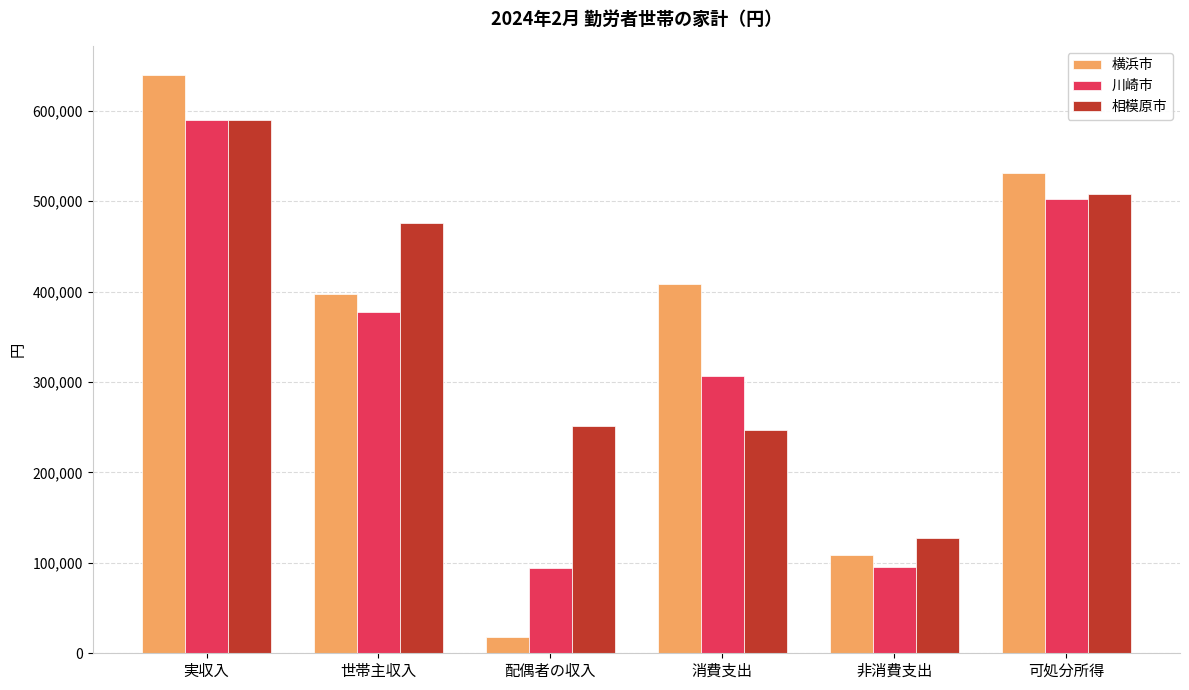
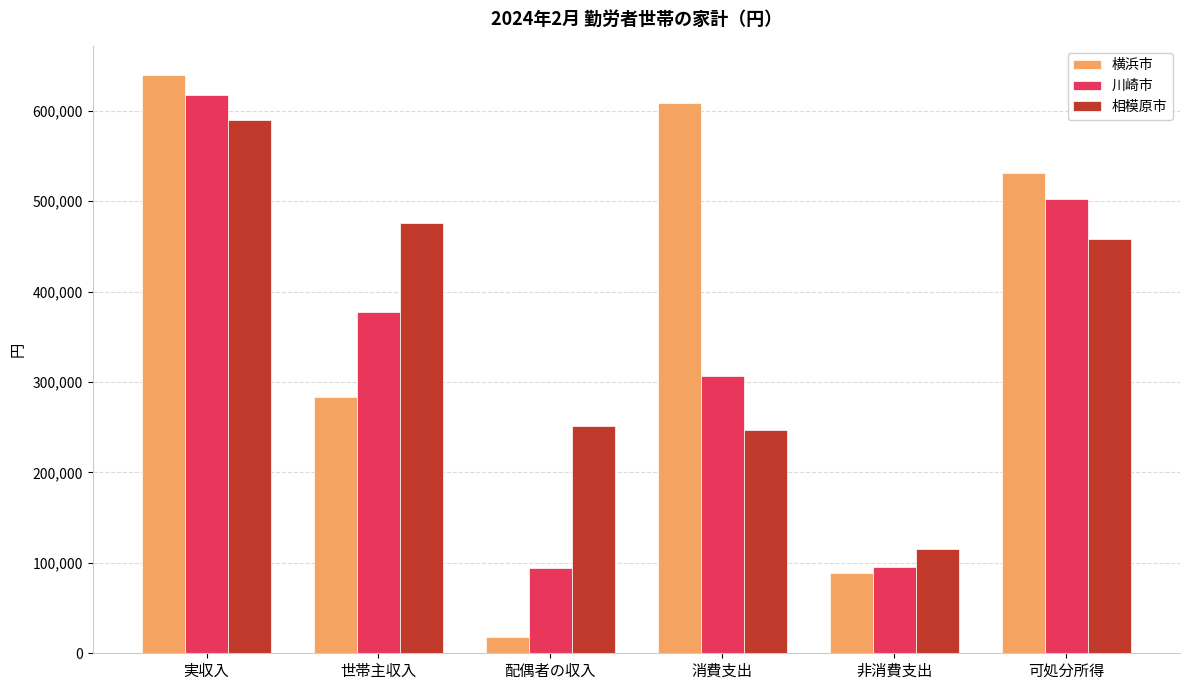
川崎市, 実収入: 590,000 -> 620,000
横浜市, 世帯主収入: 400,000 -> 280,000
横浜市, 消費支出: 410,000 -> 610,000
横浜市, 非消費支出: 110,000 -> 90,000
相模原市, 非消費支出: 130,000 -> 110,000
相模原市, 可処分所得: 510,000 -> 460,000
